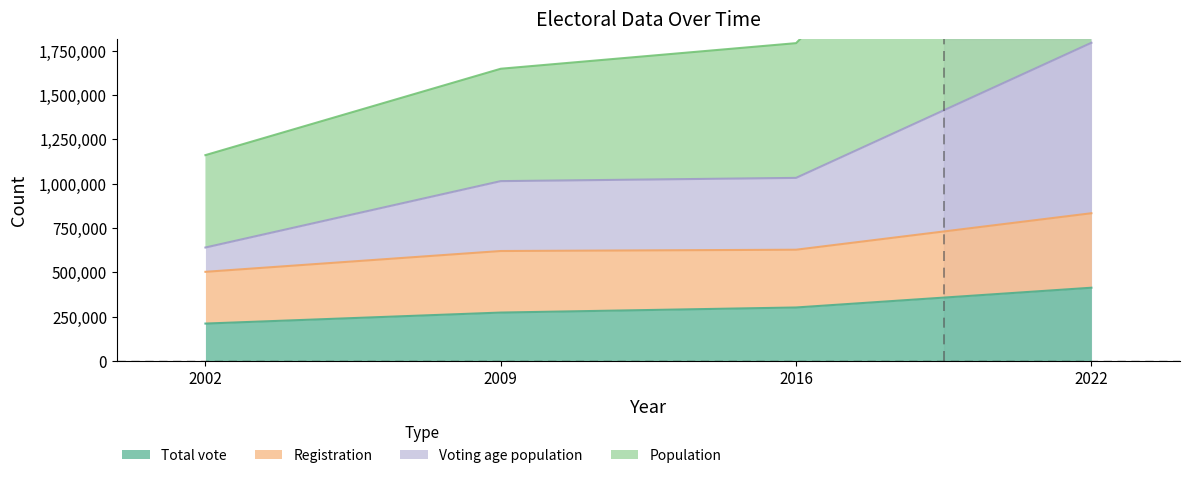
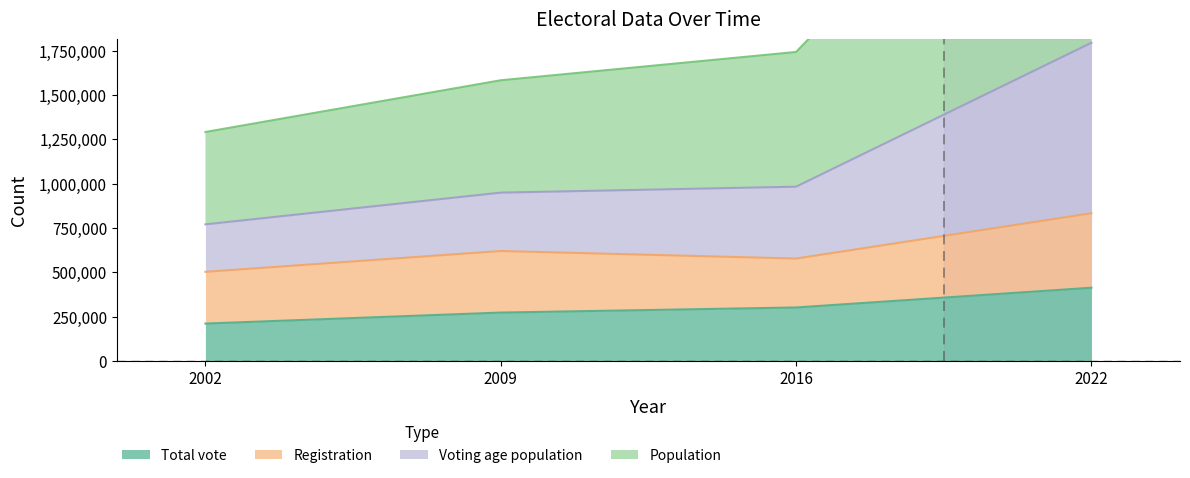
Voting age population, 2002: 140,000 -> 270,000
Voting age population, 2009: 390,000 -> 330,000
Registration, 2016: 330,000 -> 280,000
